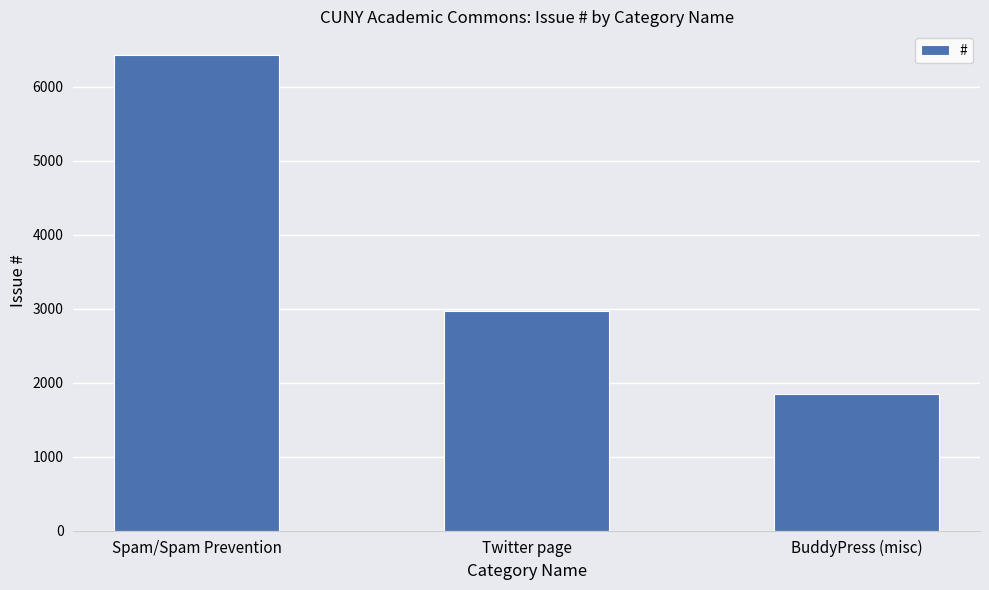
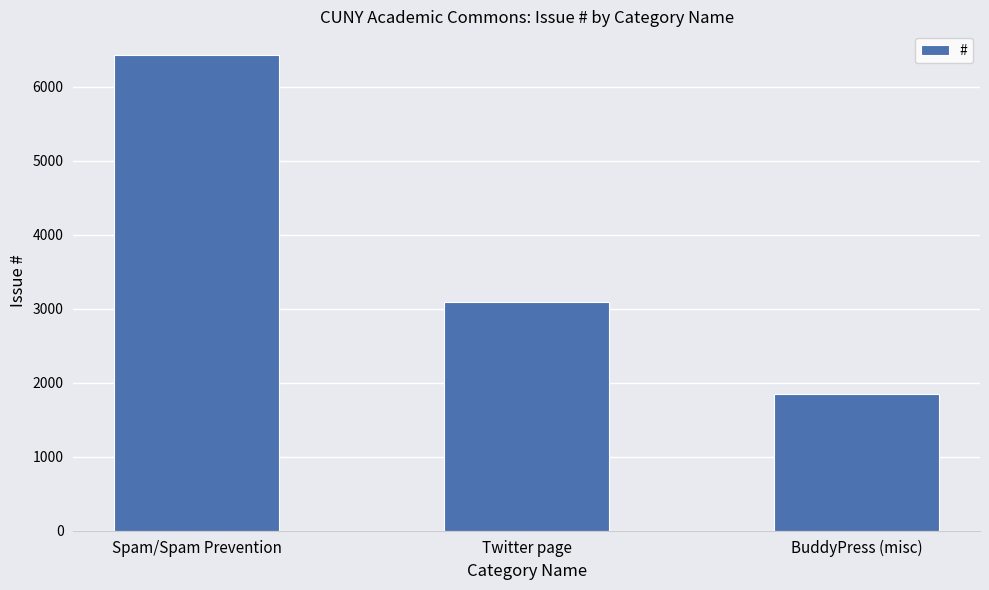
Twitter page: 3000 -> 3100
